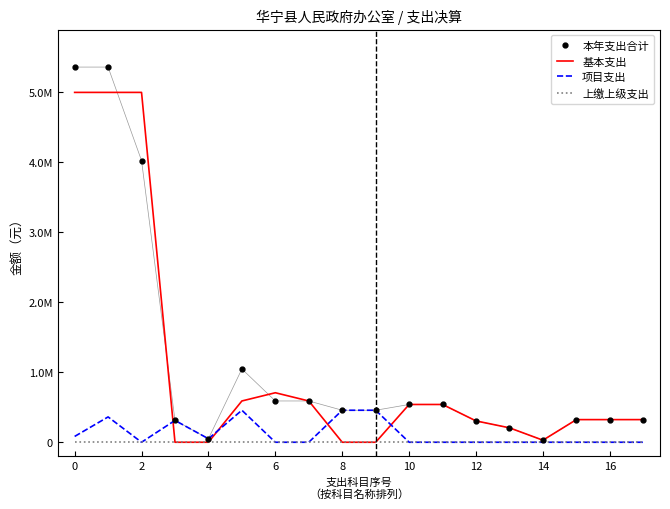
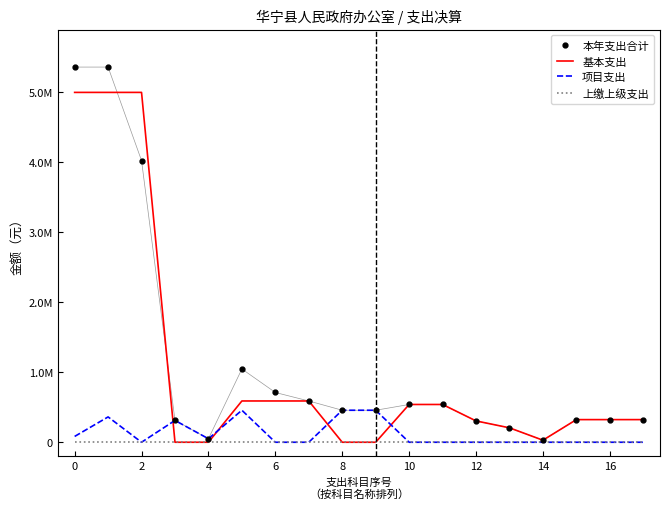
本年支出合计, 6: 600000 -> 700000
基本支出, 6: 700000 -> 600000
